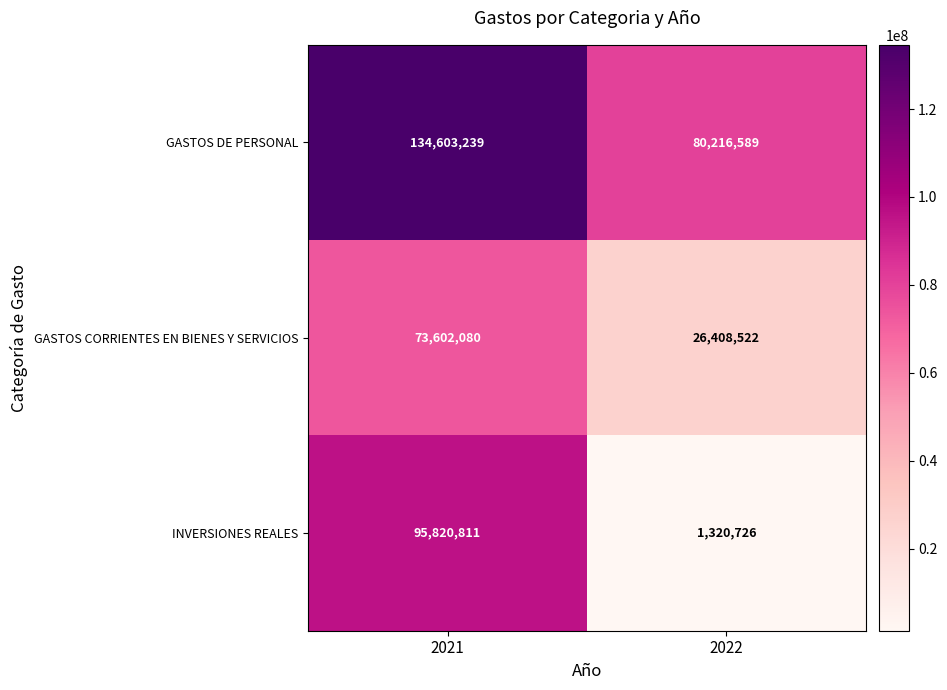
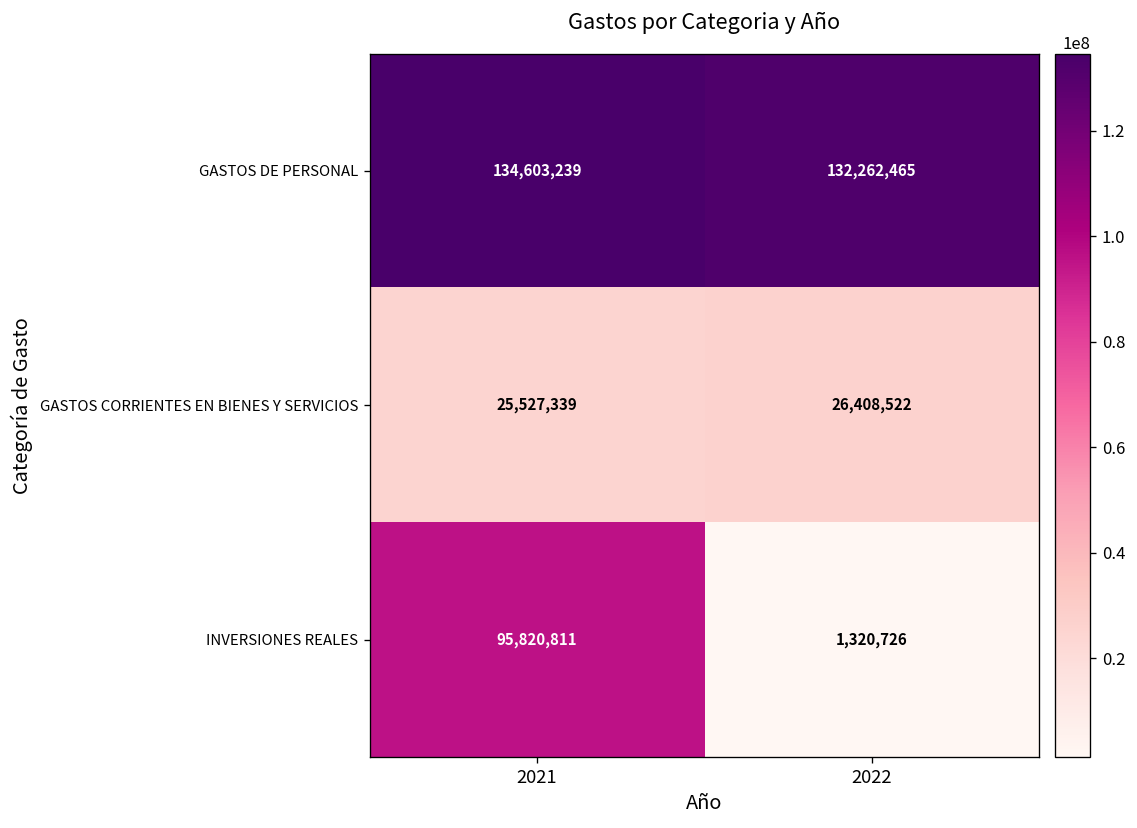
GASTOS DE PERSONAL, 2022: 80,216,589 -> 132,262,465
GASTOS CORRIENTES EN BIENES Y SERVICIOS, 2021: 73,602,080 -> 25,527,339
